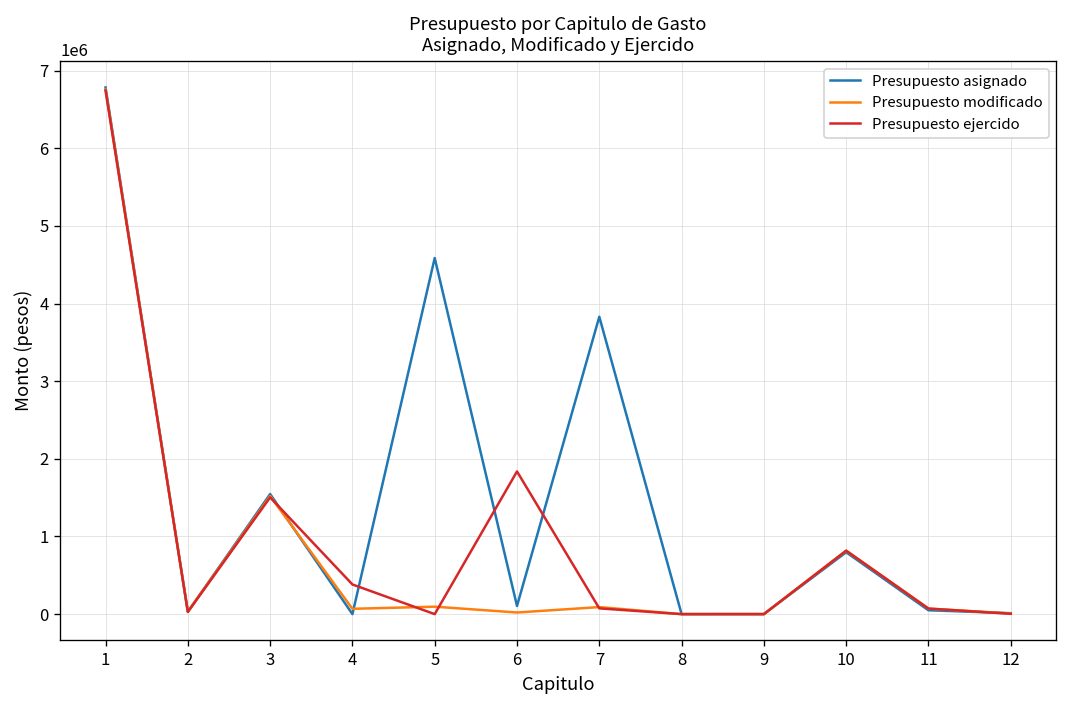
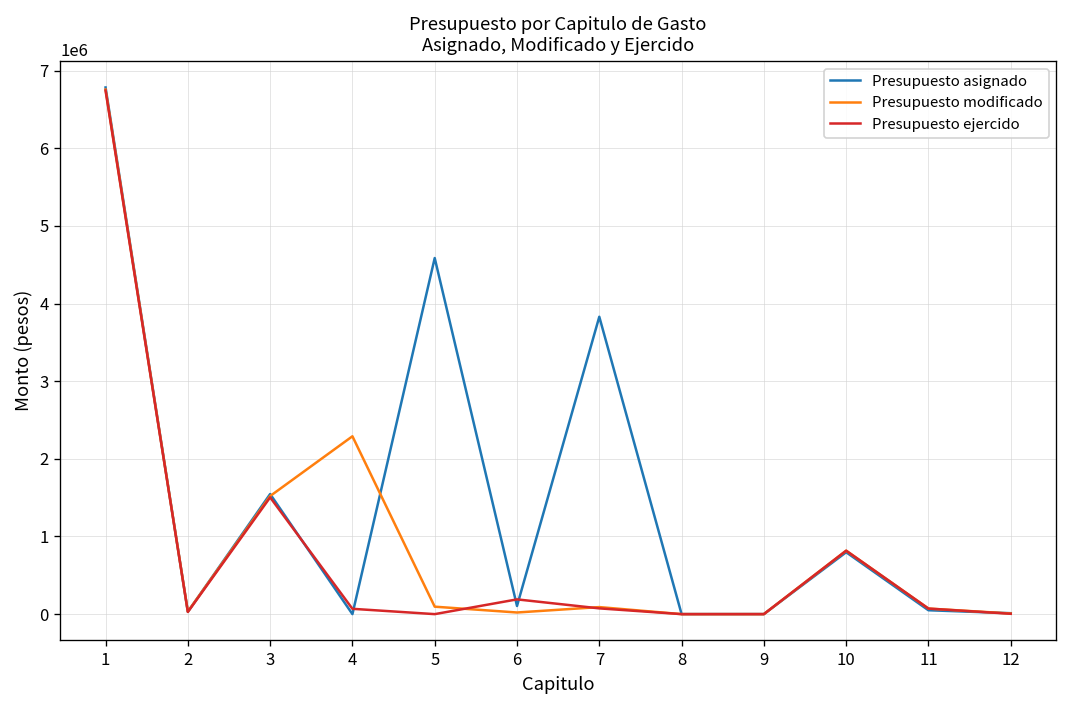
Presupuesto modificado, 4: 100000 -> 2300000
Presupuesto ejercido, 4: 400000 -> 100000
Presupuesto ejercido, 6: 1800000 -> 200000
